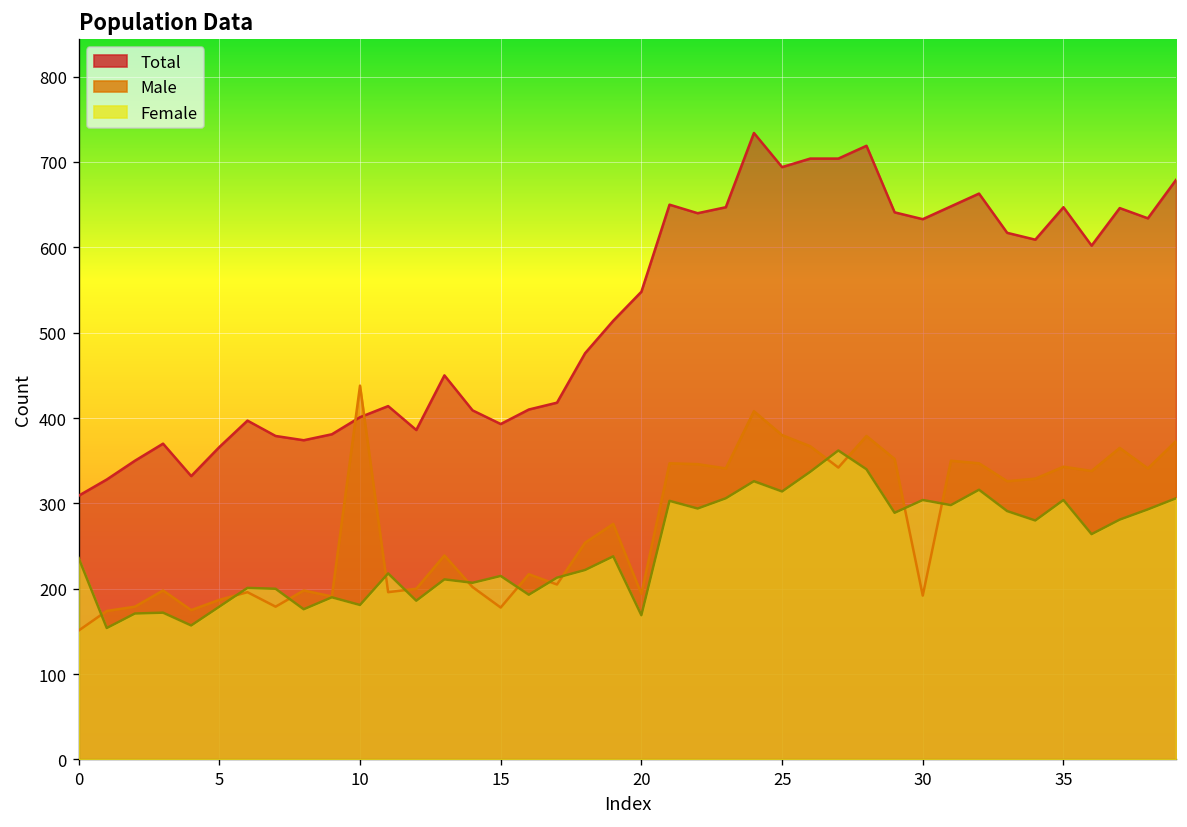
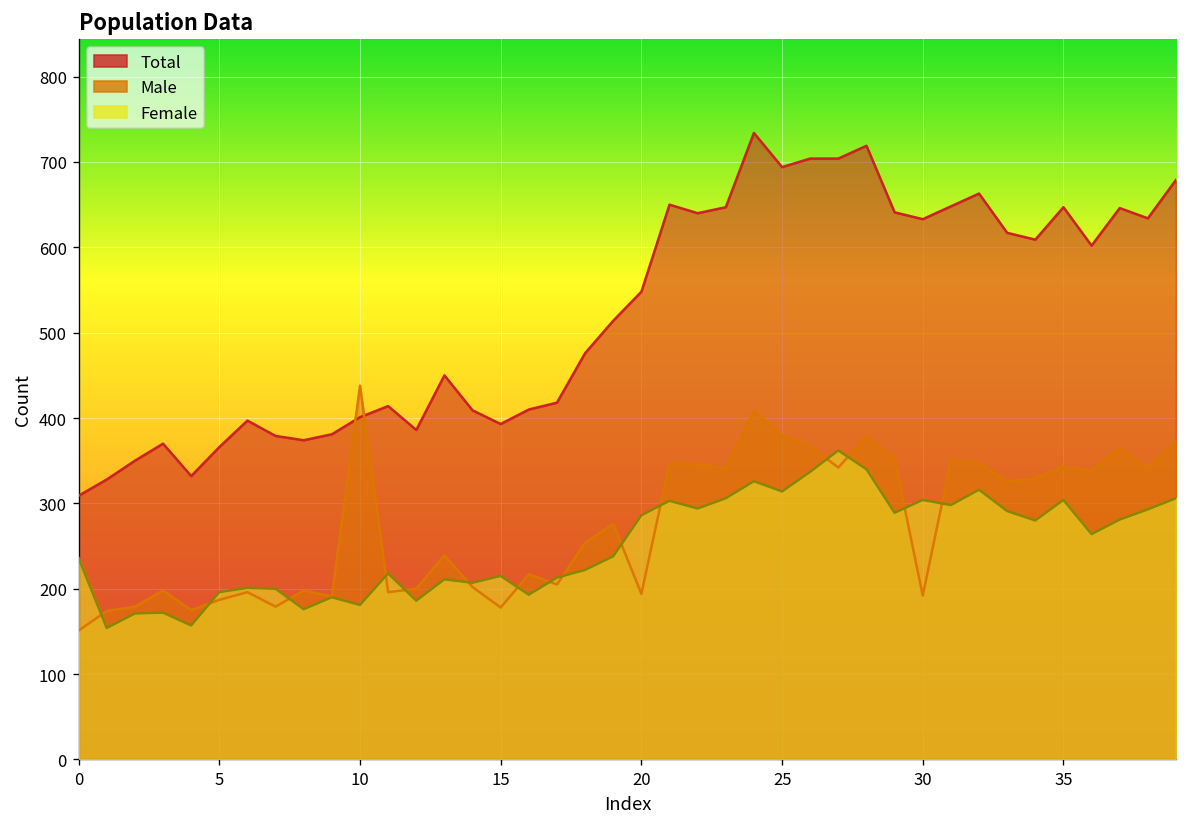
Female, 5: 180 -> 200
Female, 20: 170 -> 290
